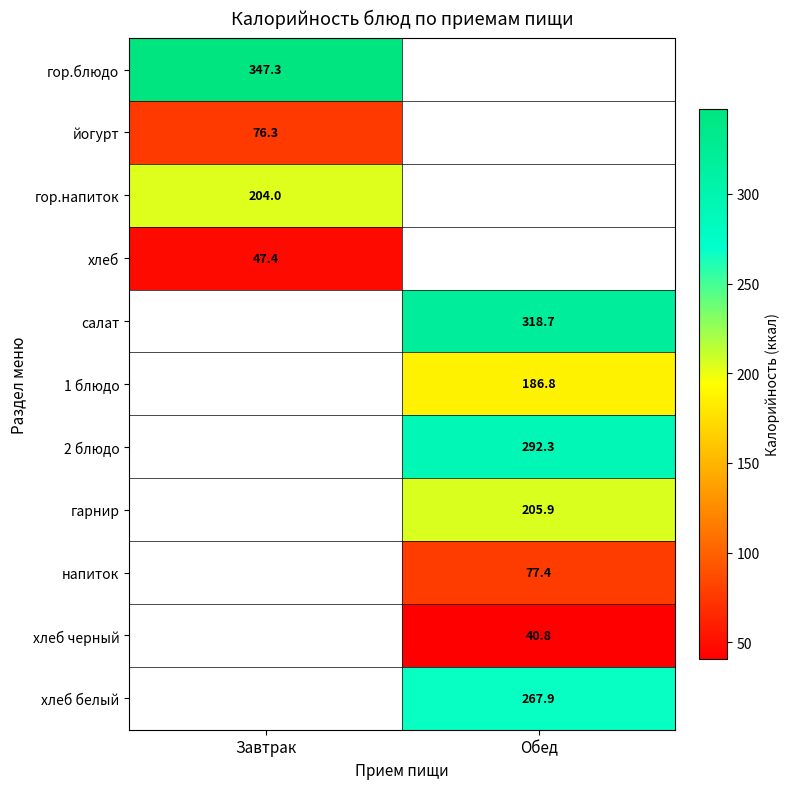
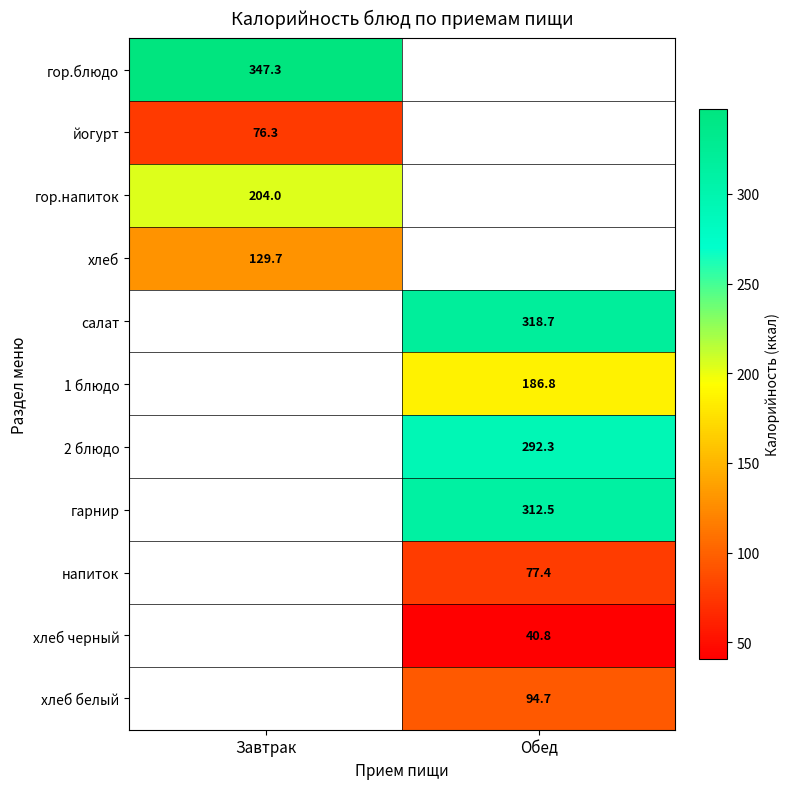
хлеб, Завтрак: 47.4 -> 129.7
гарнир, Обед: 205.9 -> 312.5
хлеб белый, Обед: 267.9 -> 94.7
